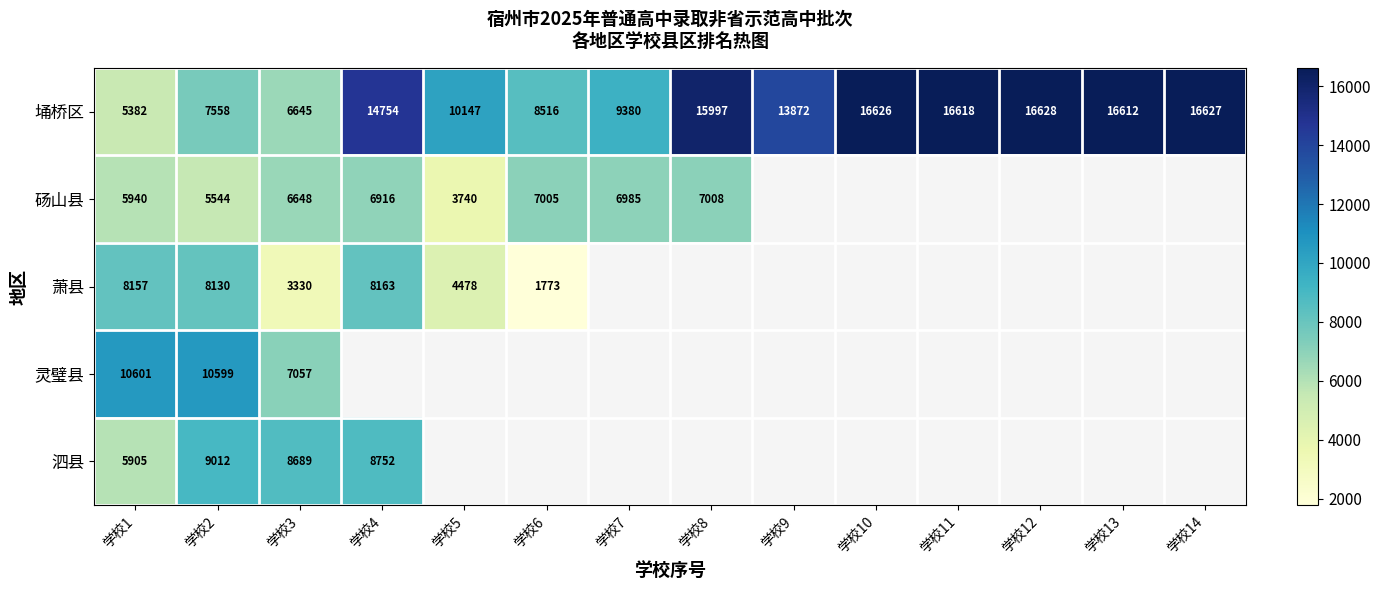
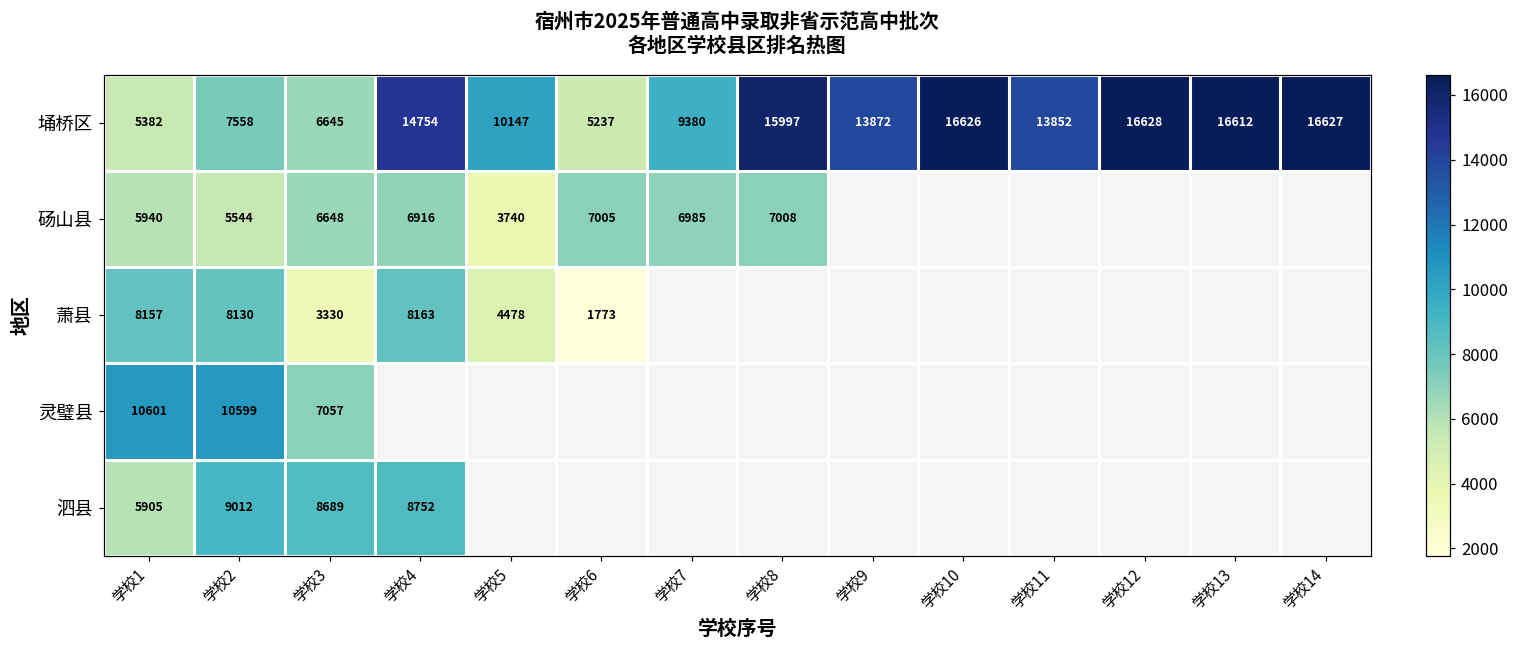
埇桥区, 学校6: 8516 -> 5237
埇桥区, 学校11: 16618 -> 13852
